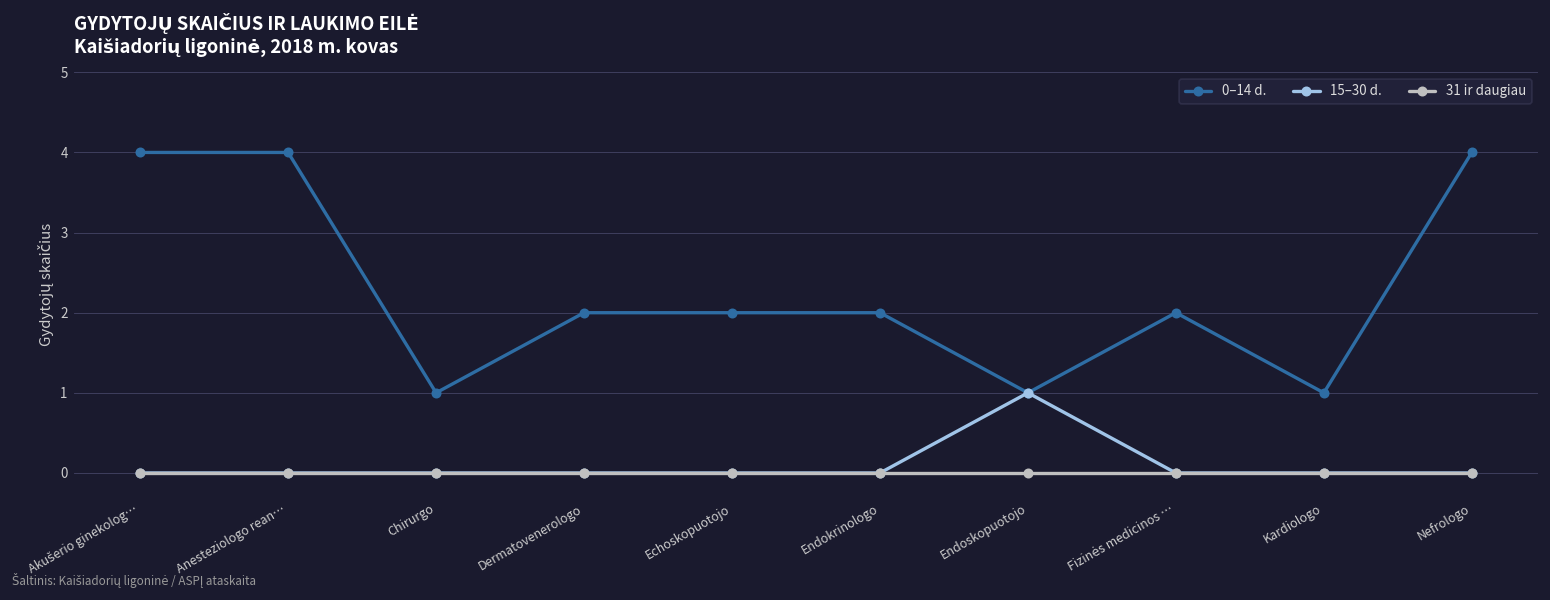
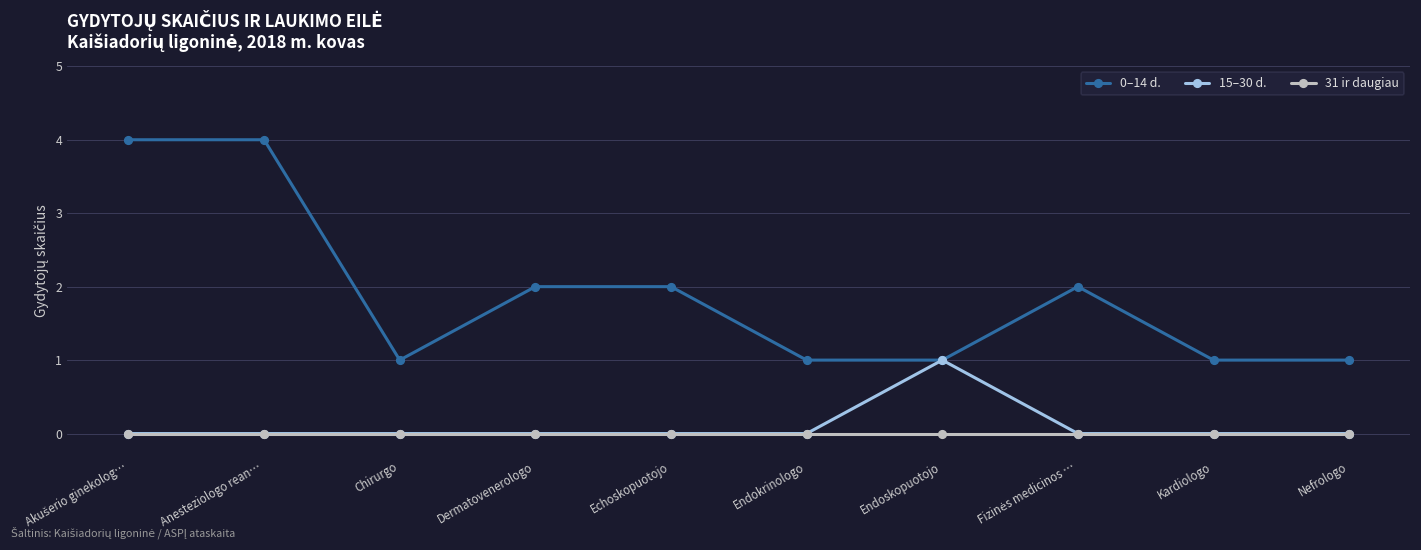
0–14 d., Endokrinologo: 2 -> 1
0–14 d., Nefrologo: 4 -> 1
